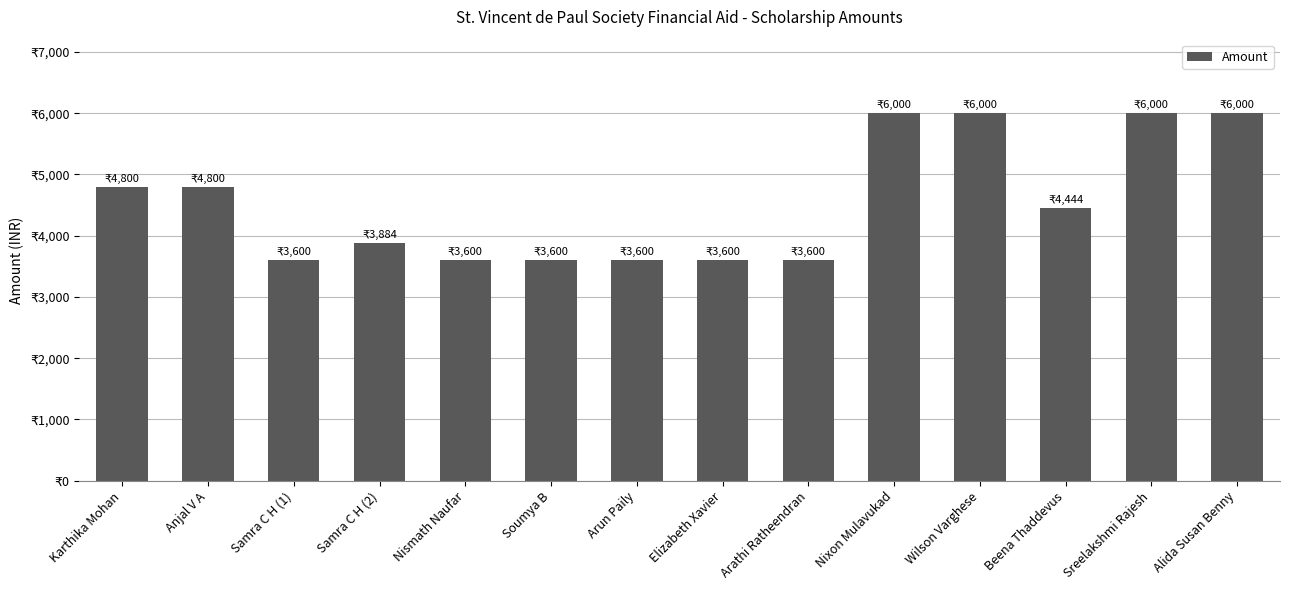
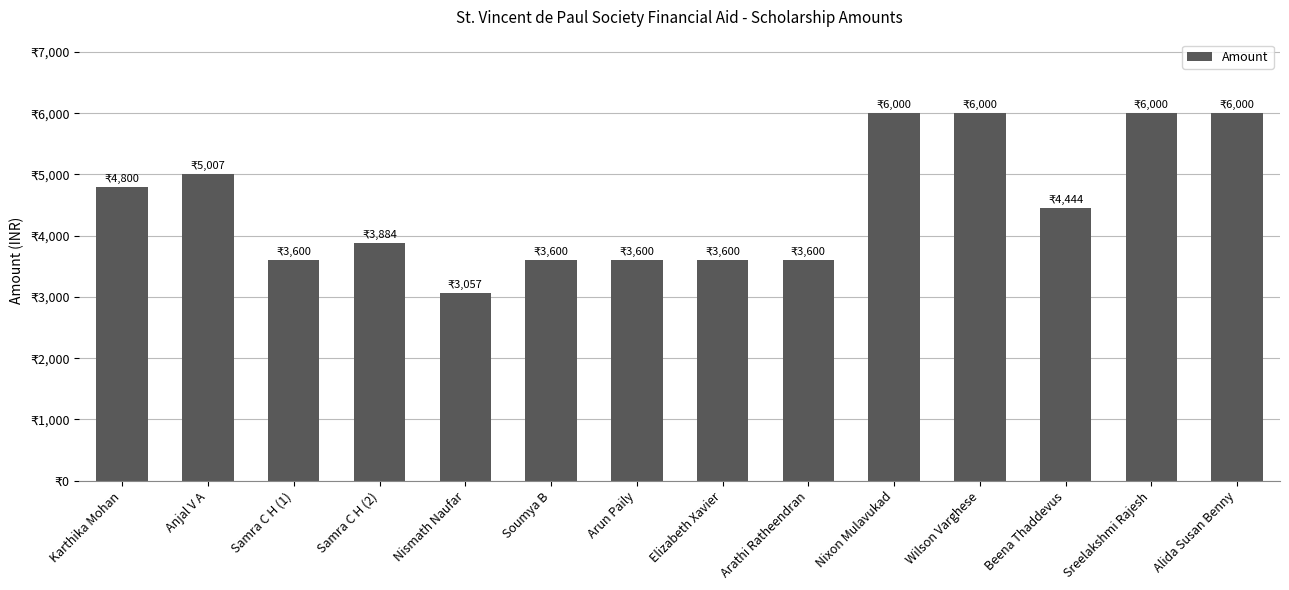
Anjal V A: 4,800 -> 5,007
Nismath Naufar: 3,600 -> 3,057
